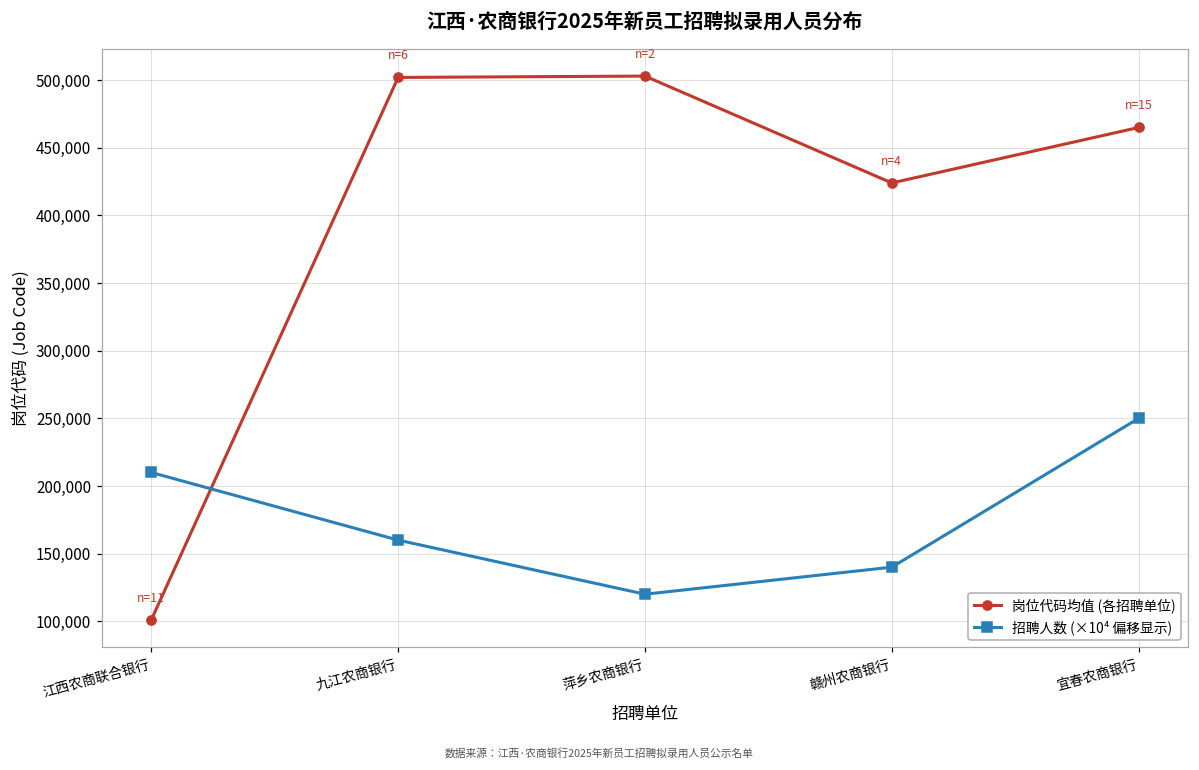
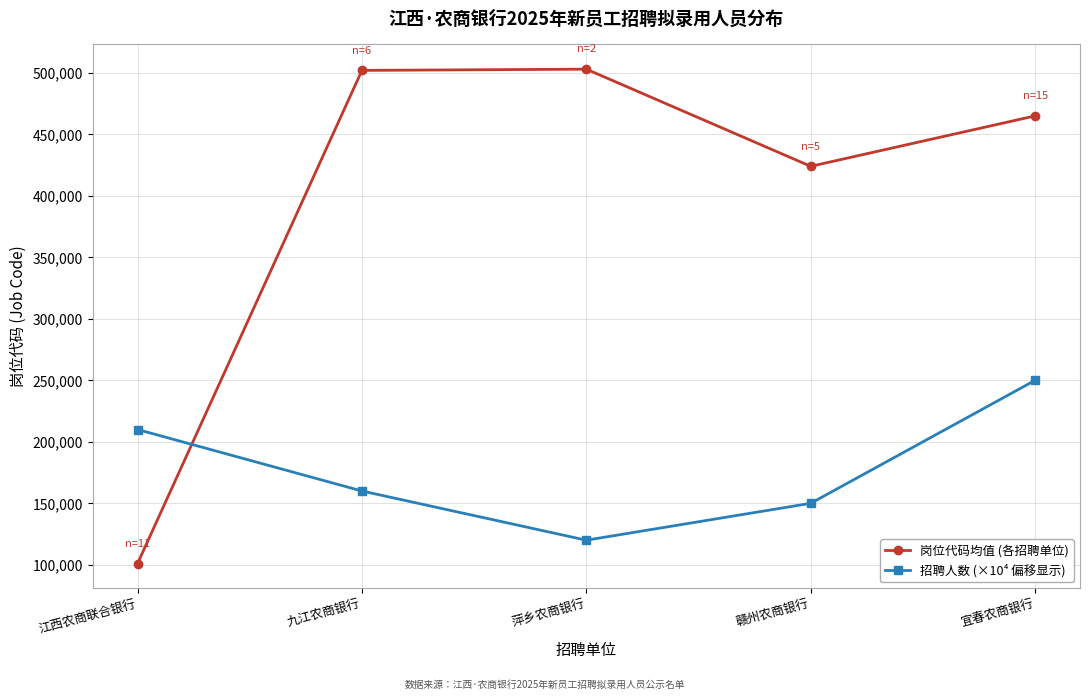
招聘人数 (×10⁴ 偏移显示), 赣州农商银行: 4 -> 5
